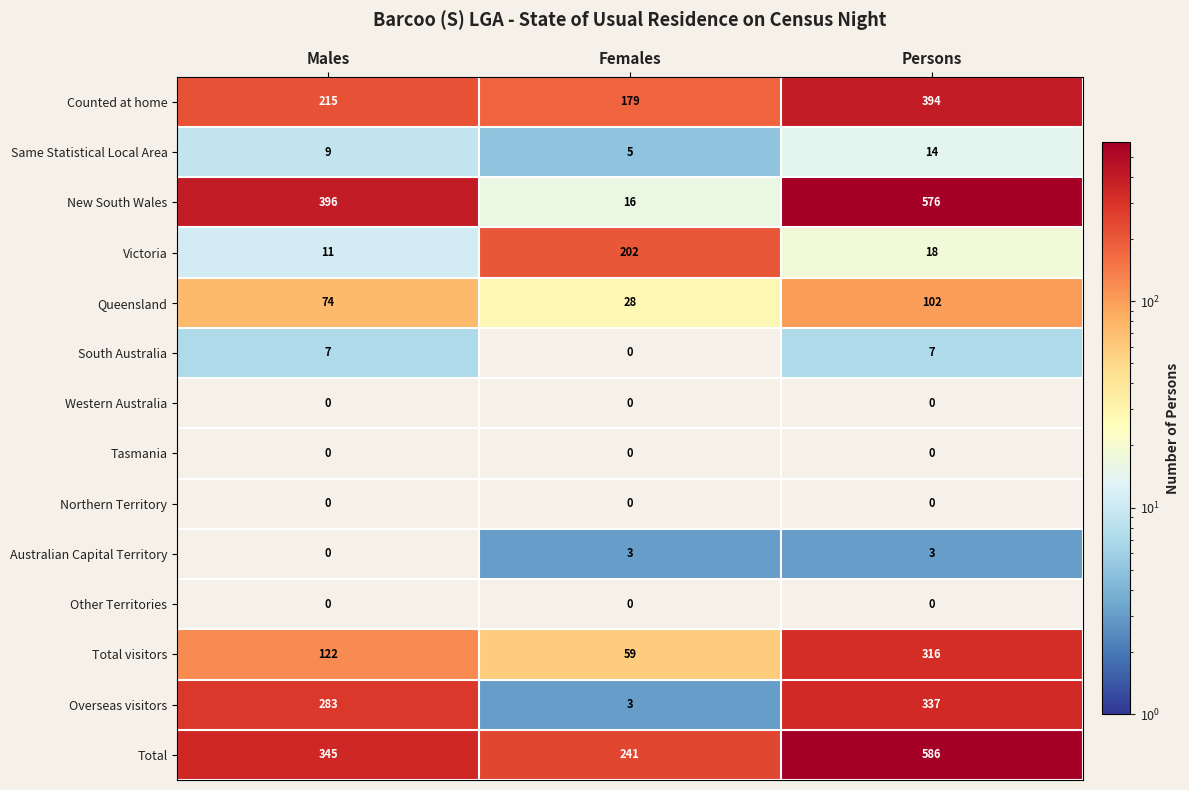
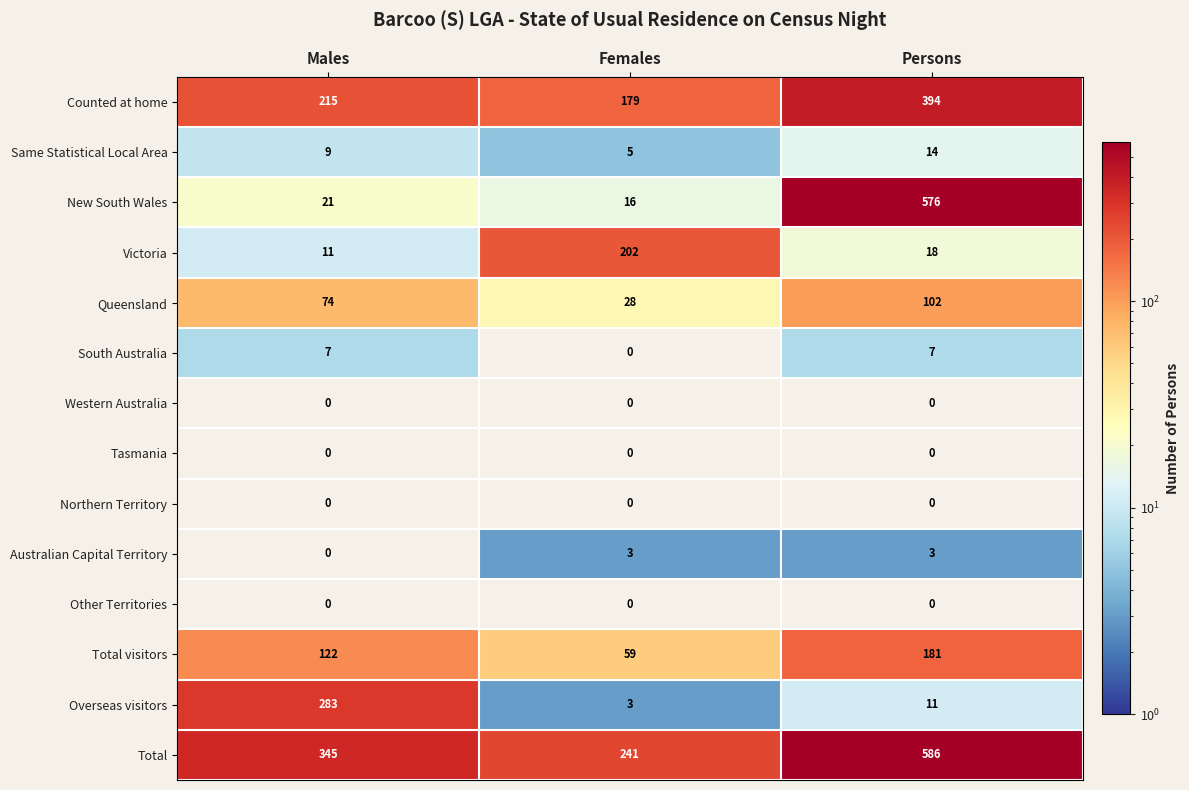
New South Wales, Males: 396 -> 21
Total visitors, Persons: 316 -> 181
Overseas visitors, Persons: 337 -> 11
